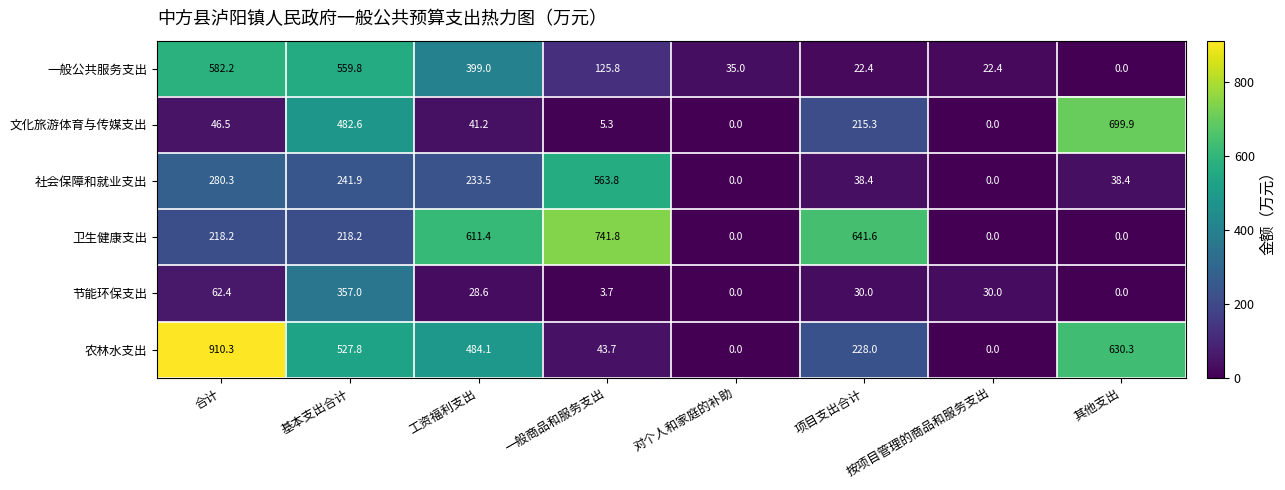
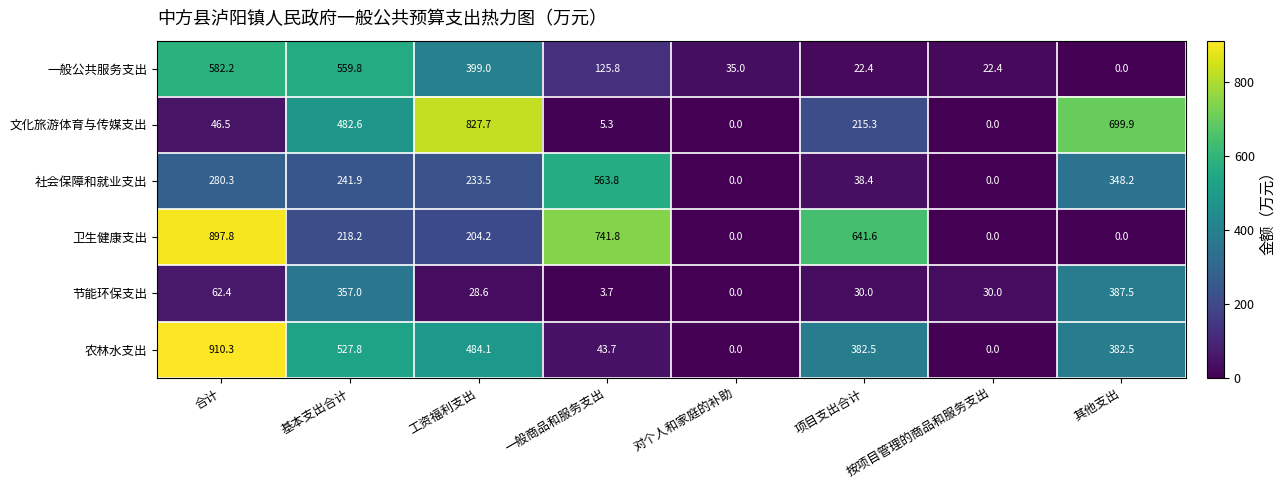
文化旅游体育与传媒支出, 工资福利支出: 41.2 -> 827.7
社会保障和就业支出, 其他支出: 38.4 -> 348.2
卫生健康支出, 合计: 218.2 -> 897.8
卫生健康支出, 工资福利支出: 611.4 -> 204.2
节能环保支出, 其他支出: 0.0 -> 387.5
农林水支出, 项目支出合计: 228.0 -> 382.5
农林水支出, 其他支出: 630.3 -> 382.5
